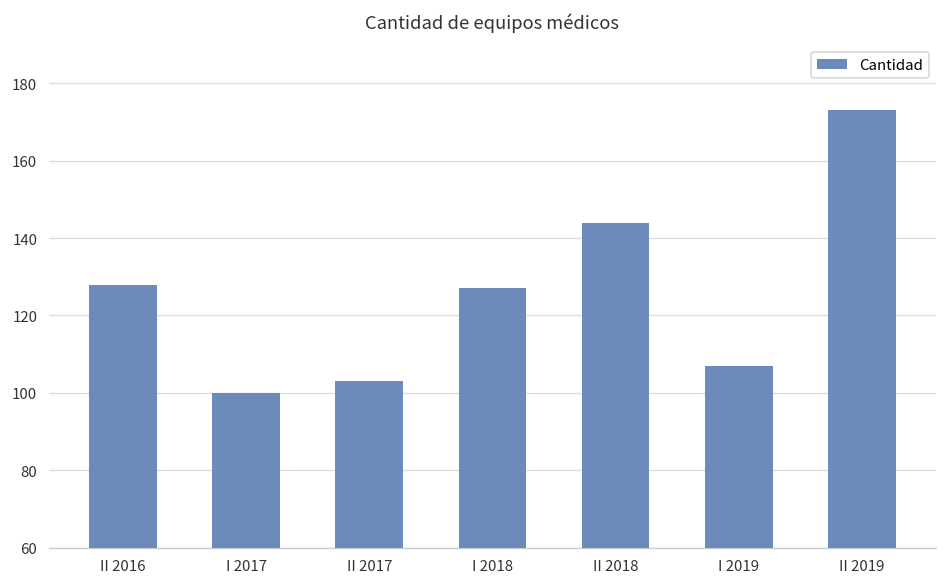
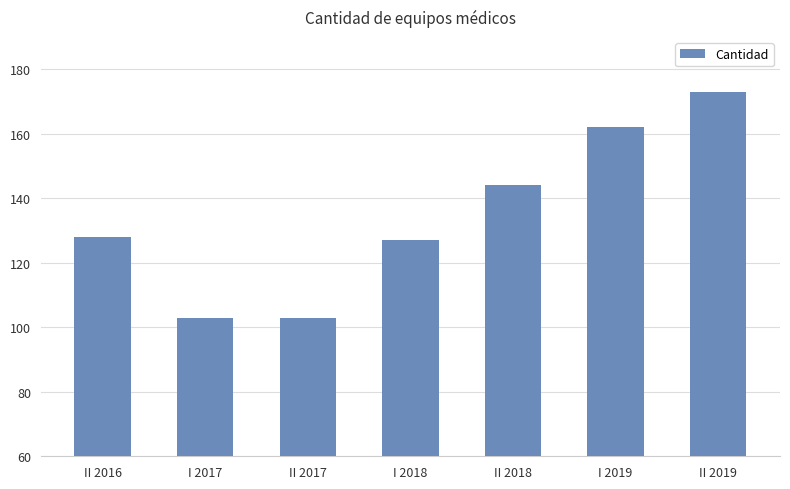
I 2017: 100 -> 103
I 2019: 107 -> 162
